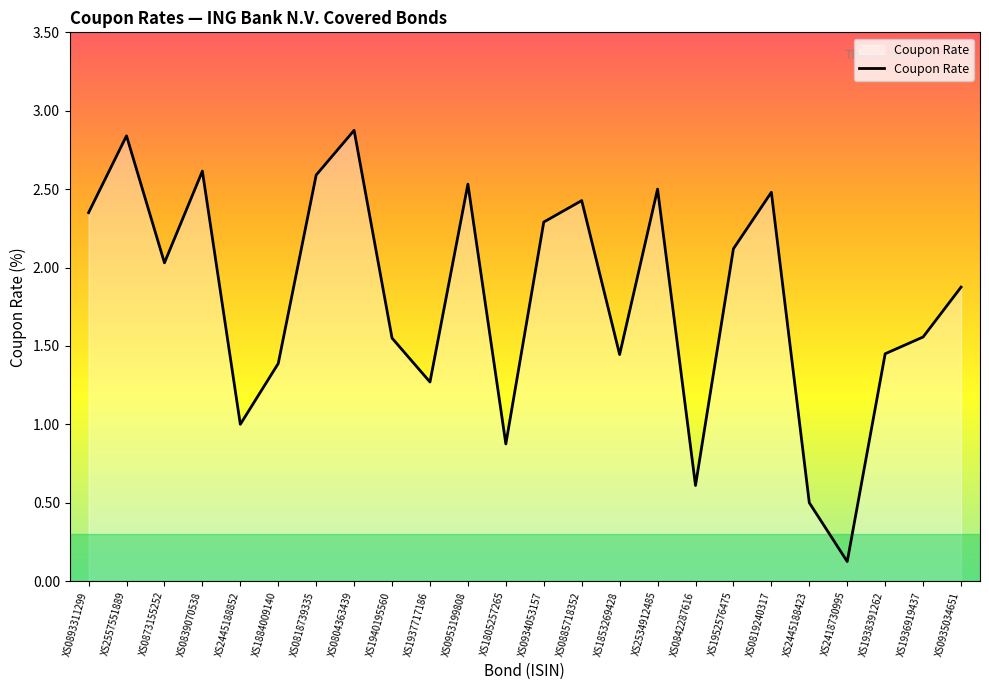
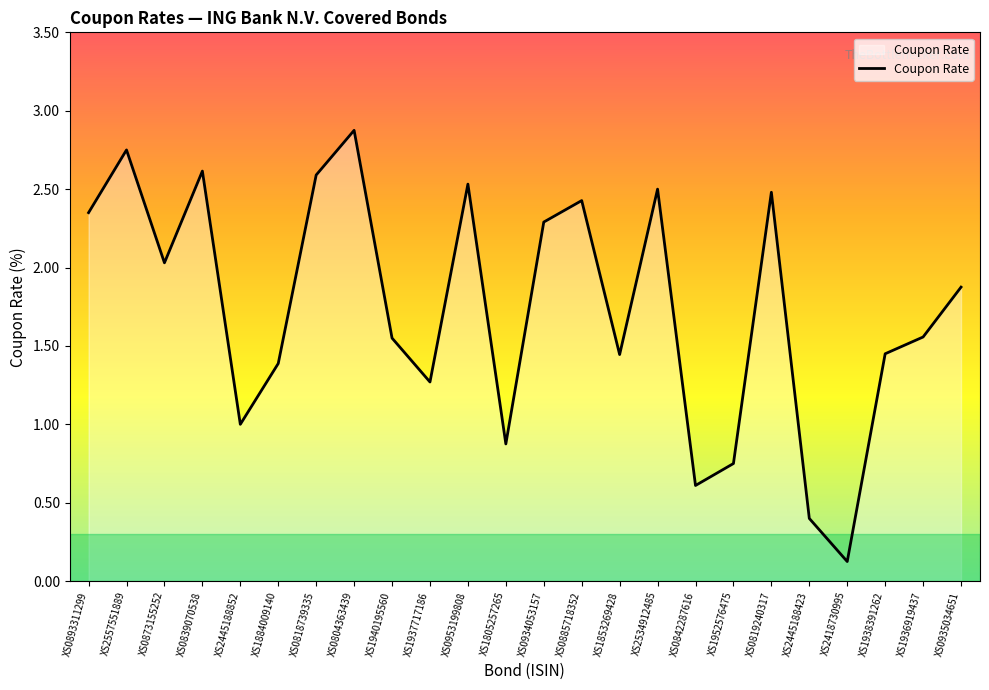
XS2557551889: 2.84 -> 2.75
XS1952576475: 2.12 -> 0.75
XS2445188423: 0.5 -> 0.4
